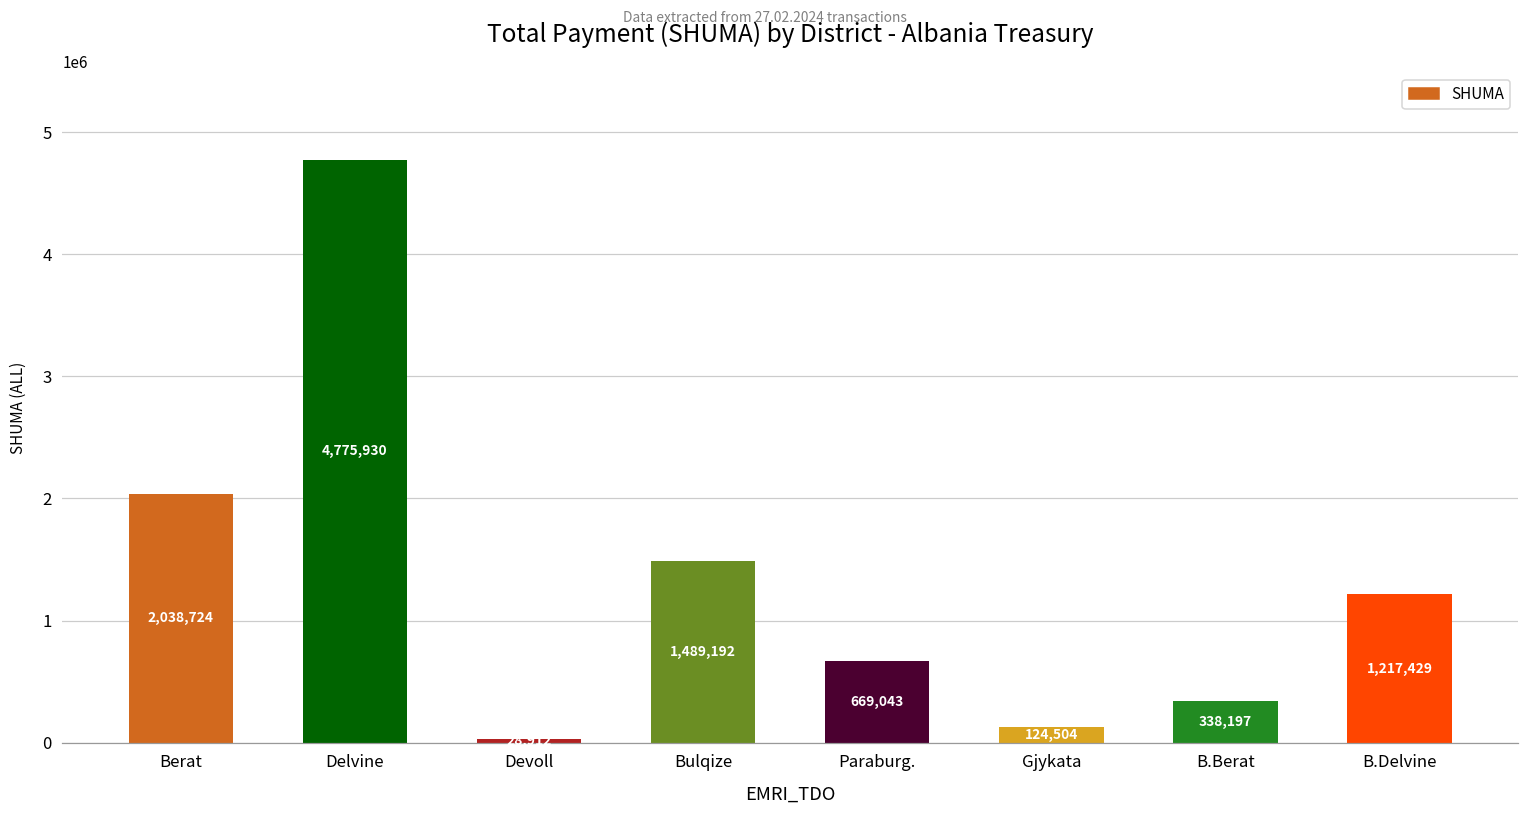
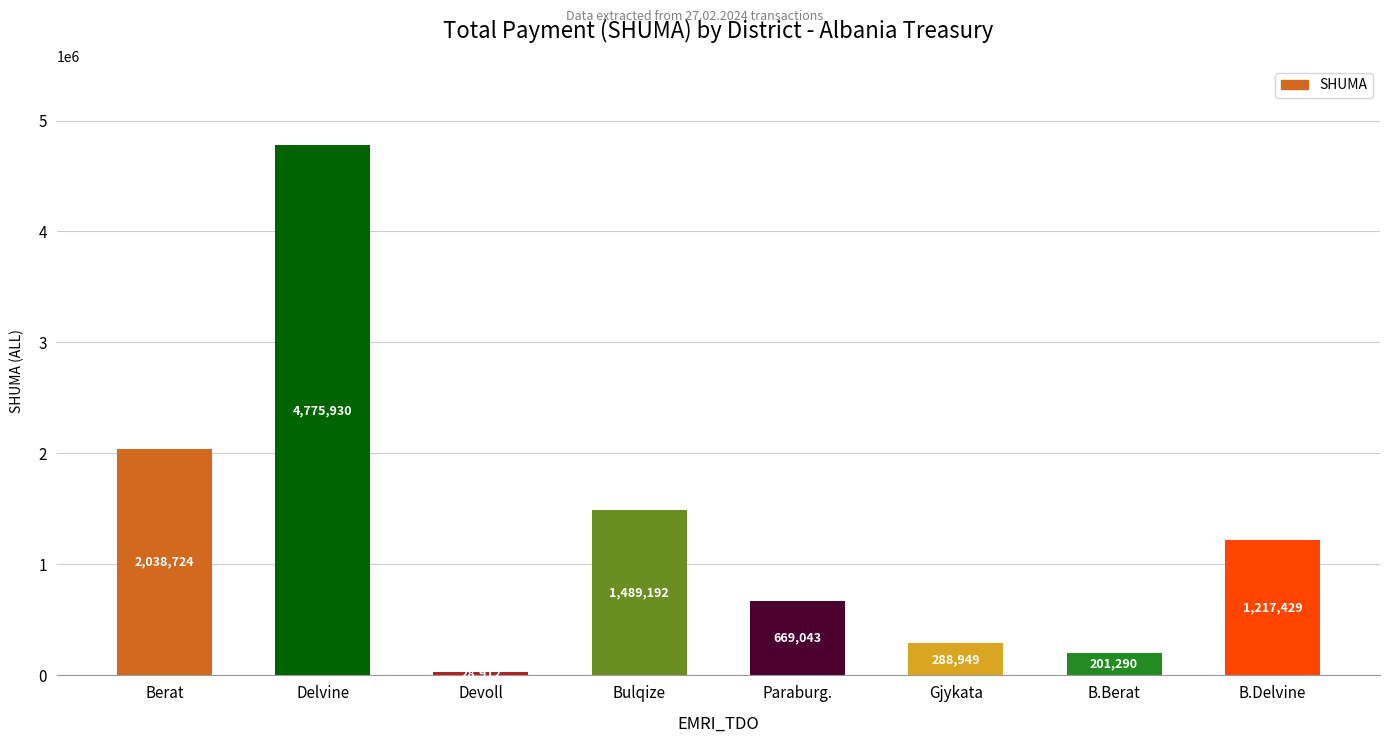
Gjykata: 124,504 -> 288,949
B.Berat: 338,197 -> 201,290
